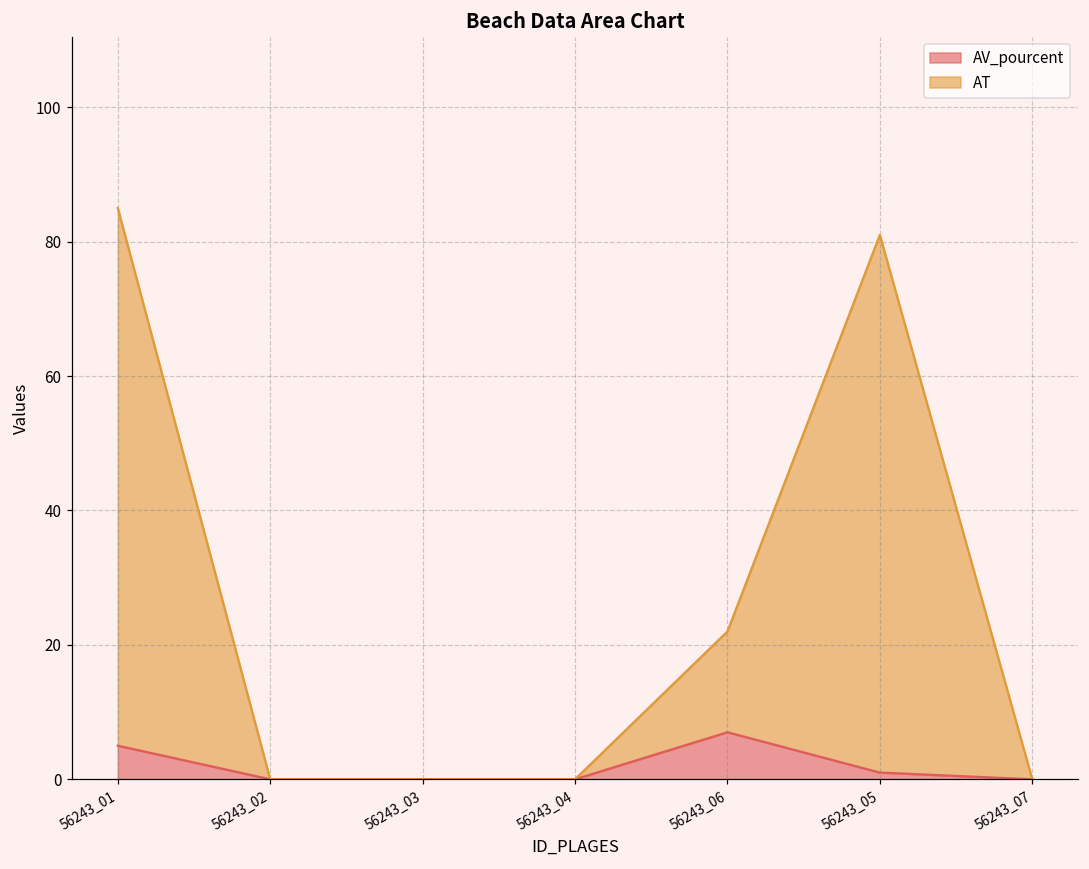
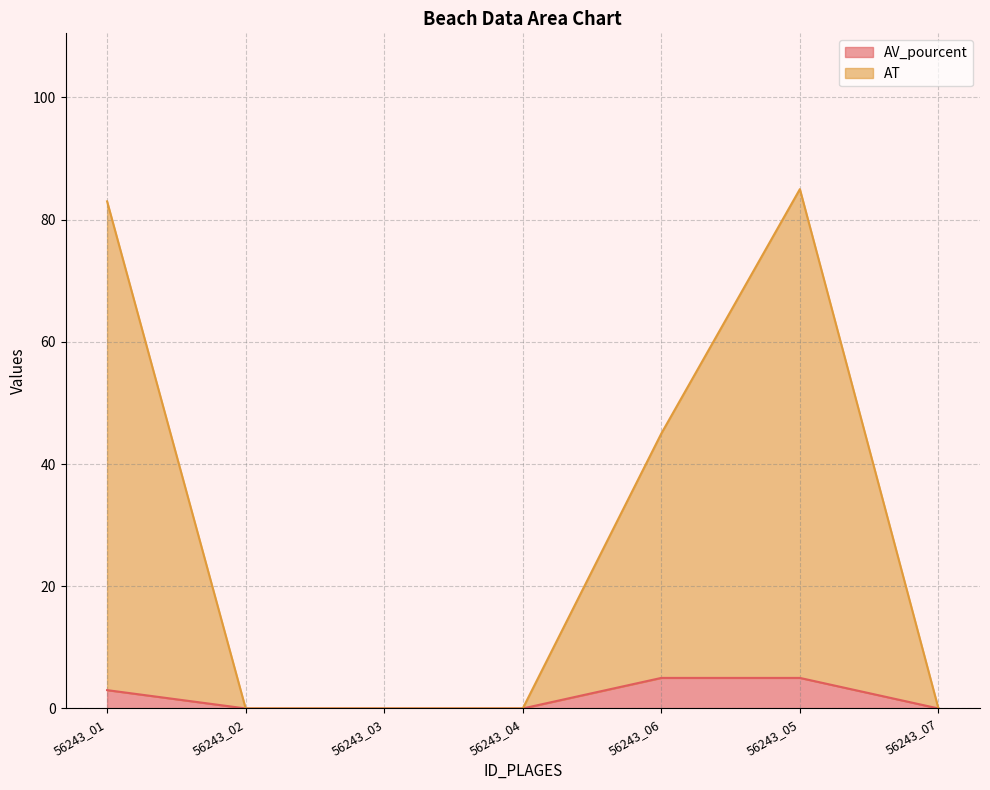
AV_pourcent, 56243_01: 5 -> 3
AV_pourcent, 56243_06: 7 -> 5
AT, 56243_06: 15 -> 40
AV_pourcent, 56243_05: 1 -> 5
